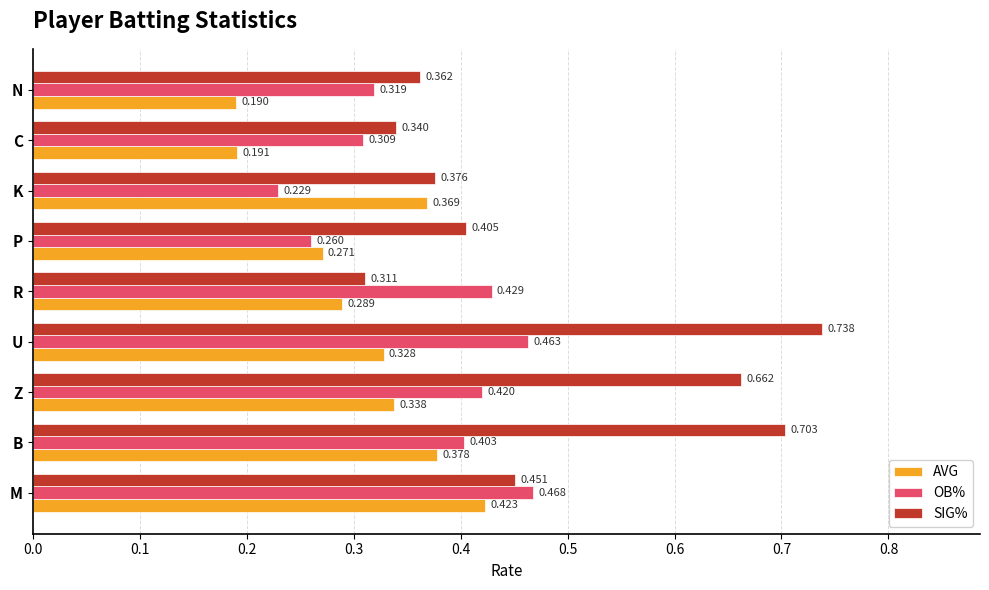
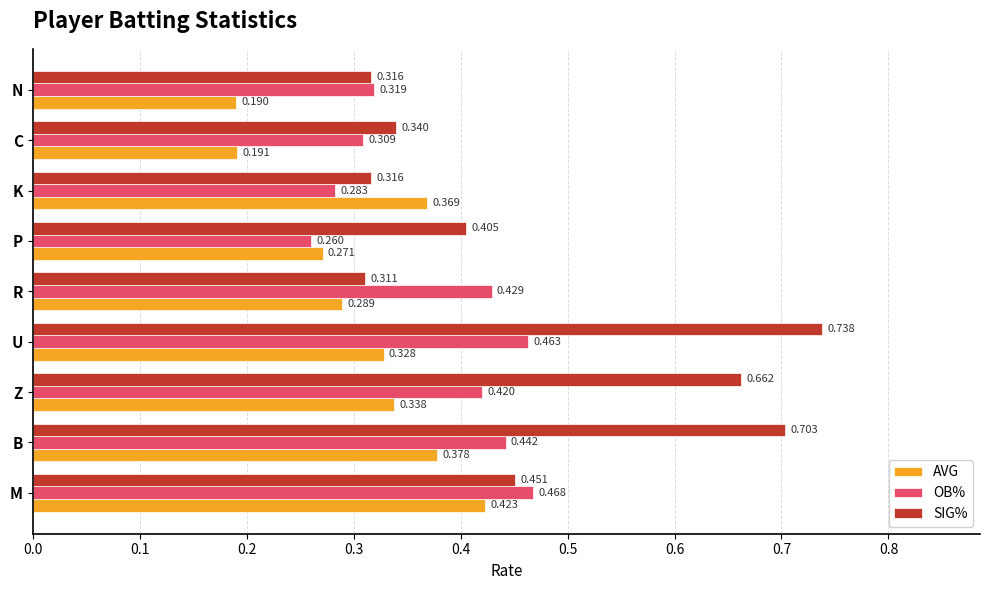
SIG%, N: 0.362 -> 0.316
SIG%, K: 0.376 -> 0.316
OB%, K: 0.229 -> 0.283
OB%, B: 0.403 -> 0.442
